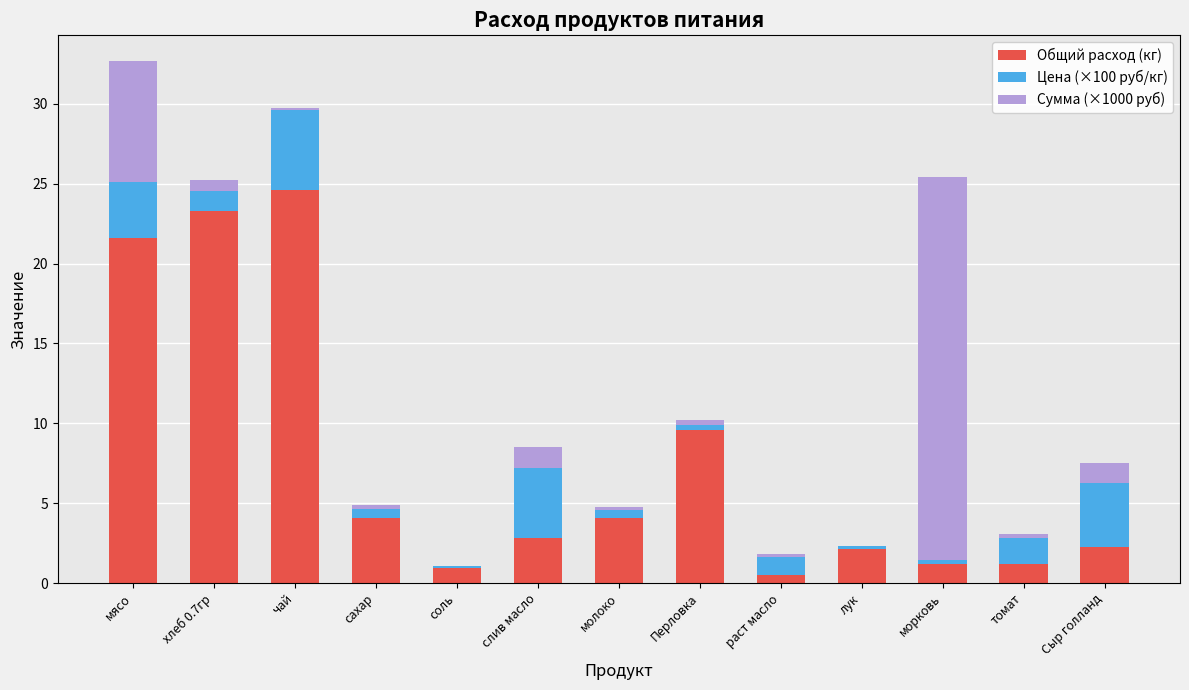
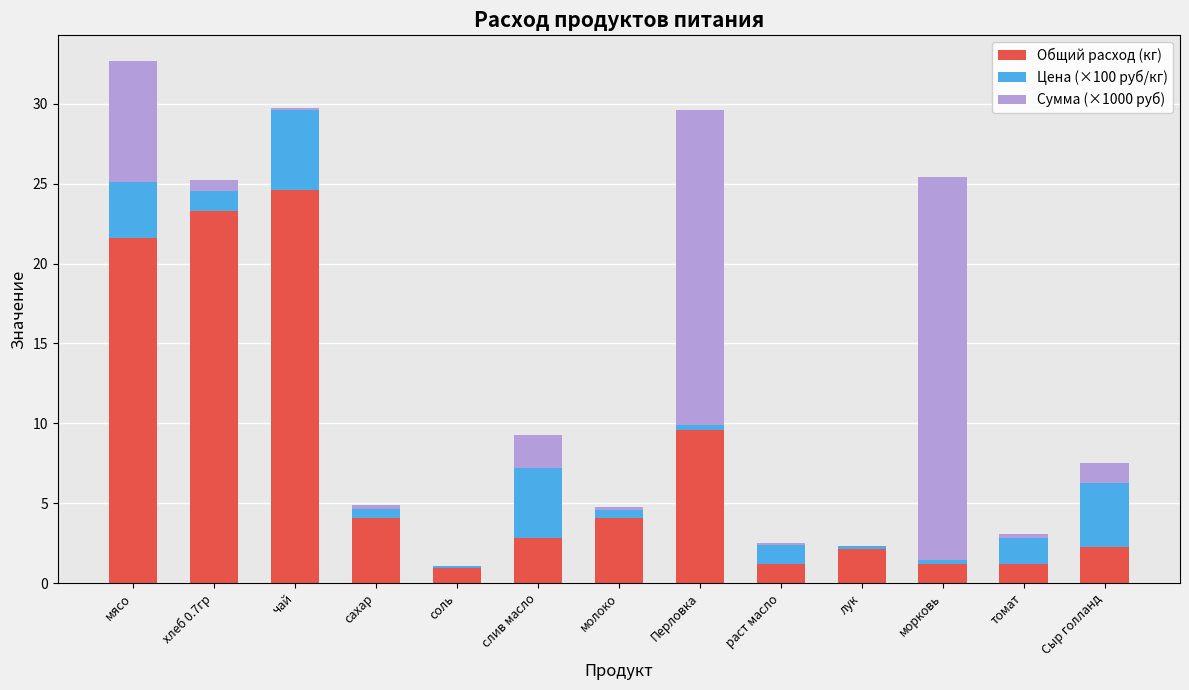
Сумма (×1000 руб), слив масло: 1.4 -> 2.1
Сумма (×1000 руб), Перловка: 0.3 -> 19.7
Общий расход (кг), раст масло: 0.5 -> 1.2
